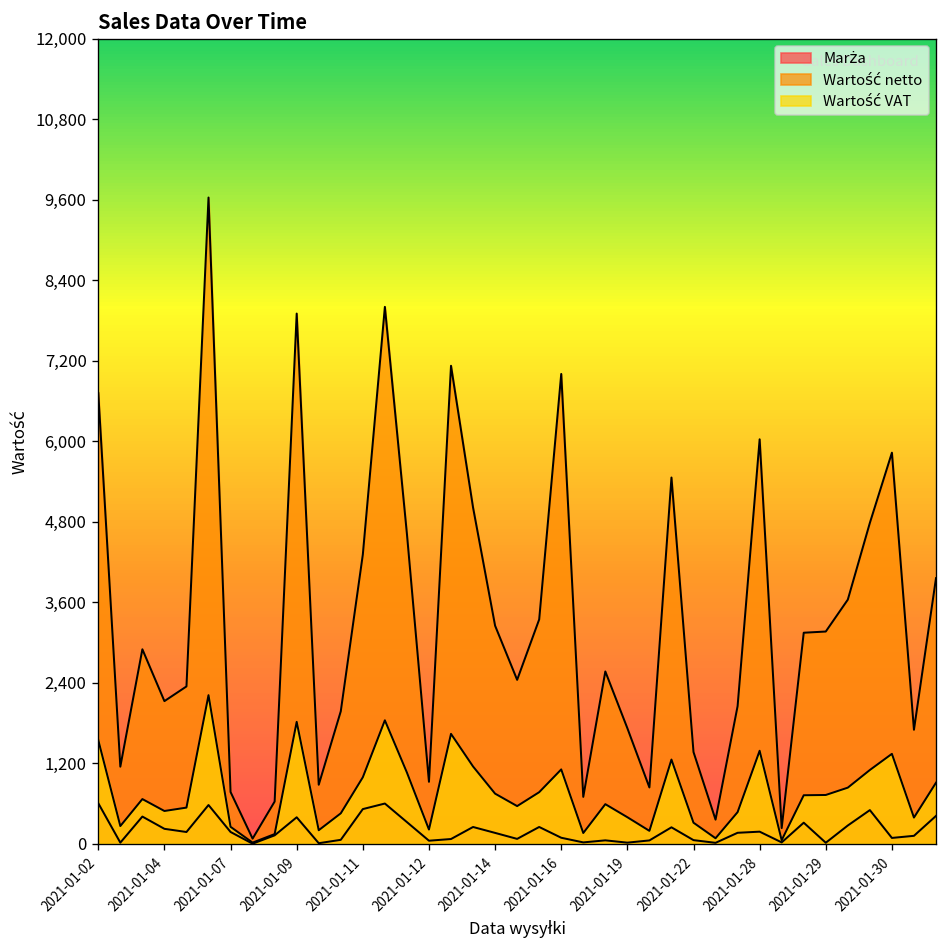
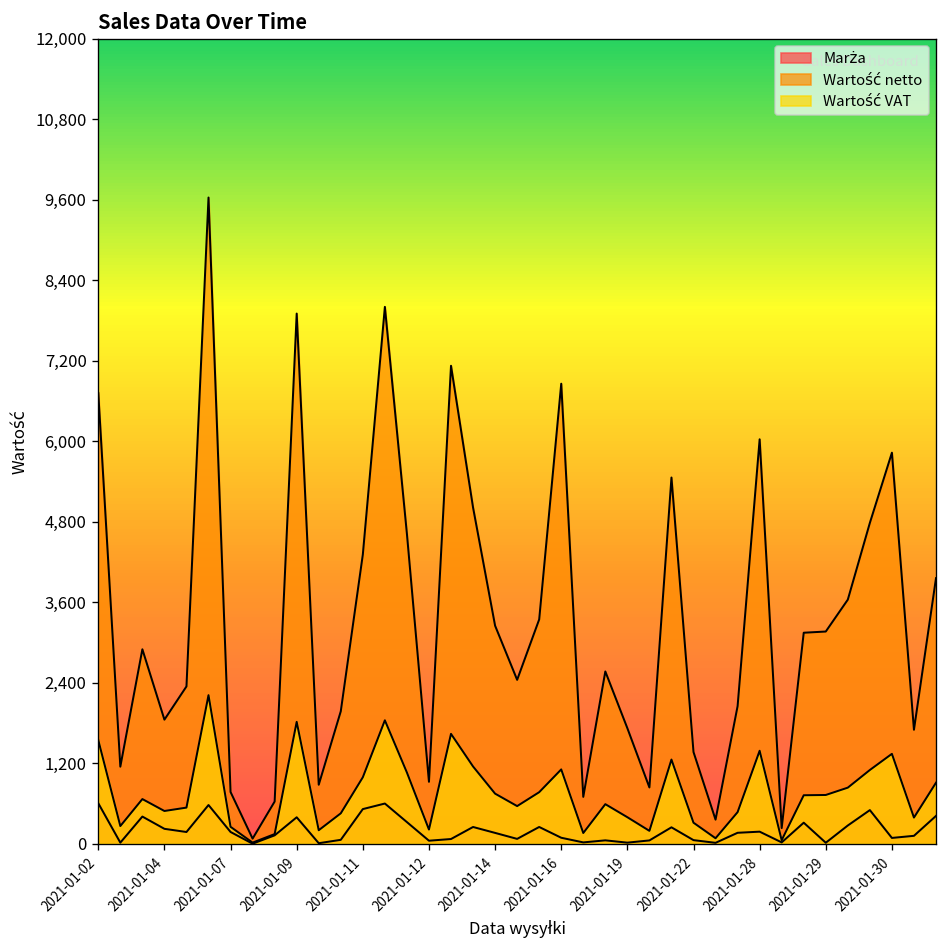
Wartość netto, 2021-01-04: 2,100 -> 1,900
Wartość netto, 2021-01-16: 7,000 -> 6,900
